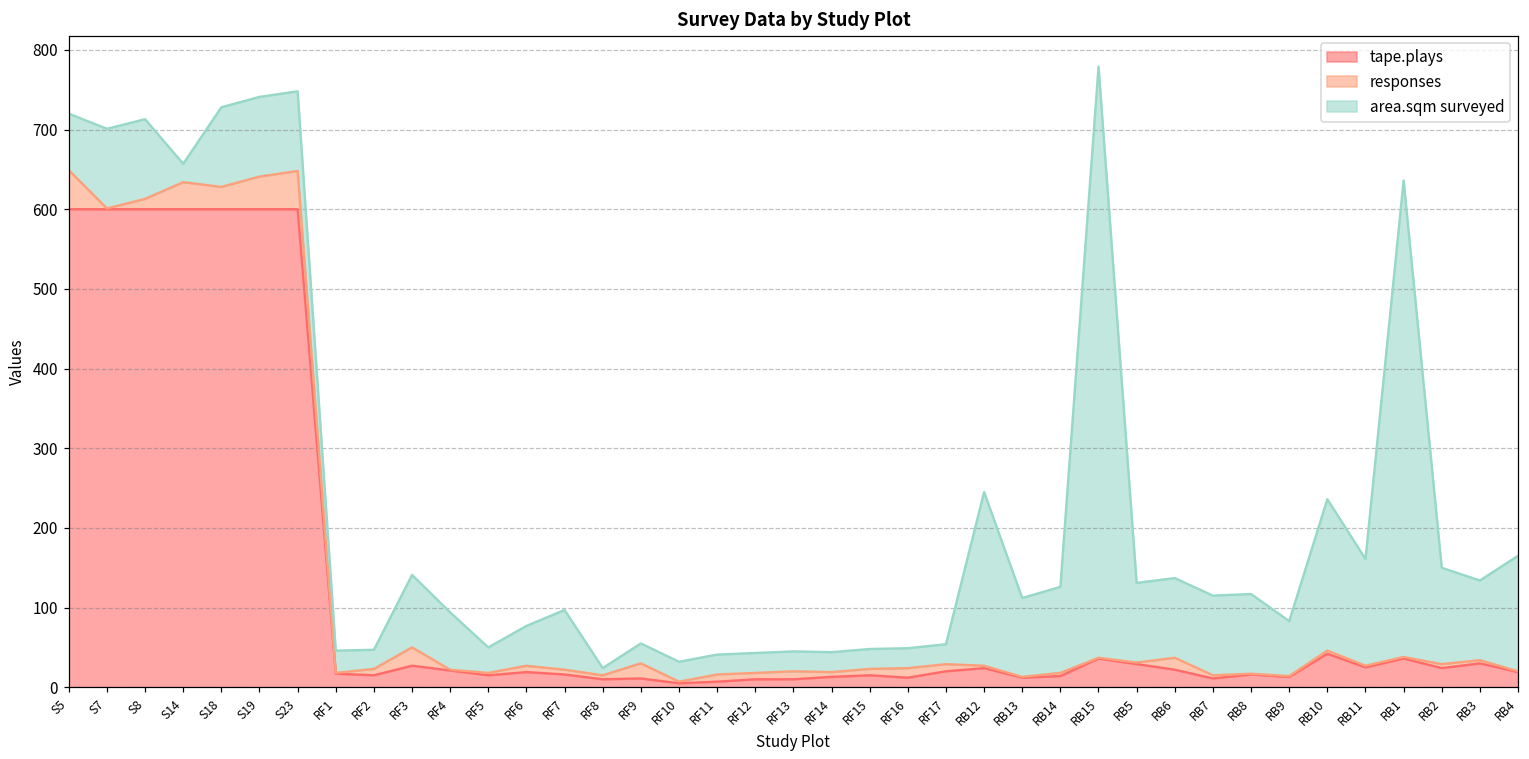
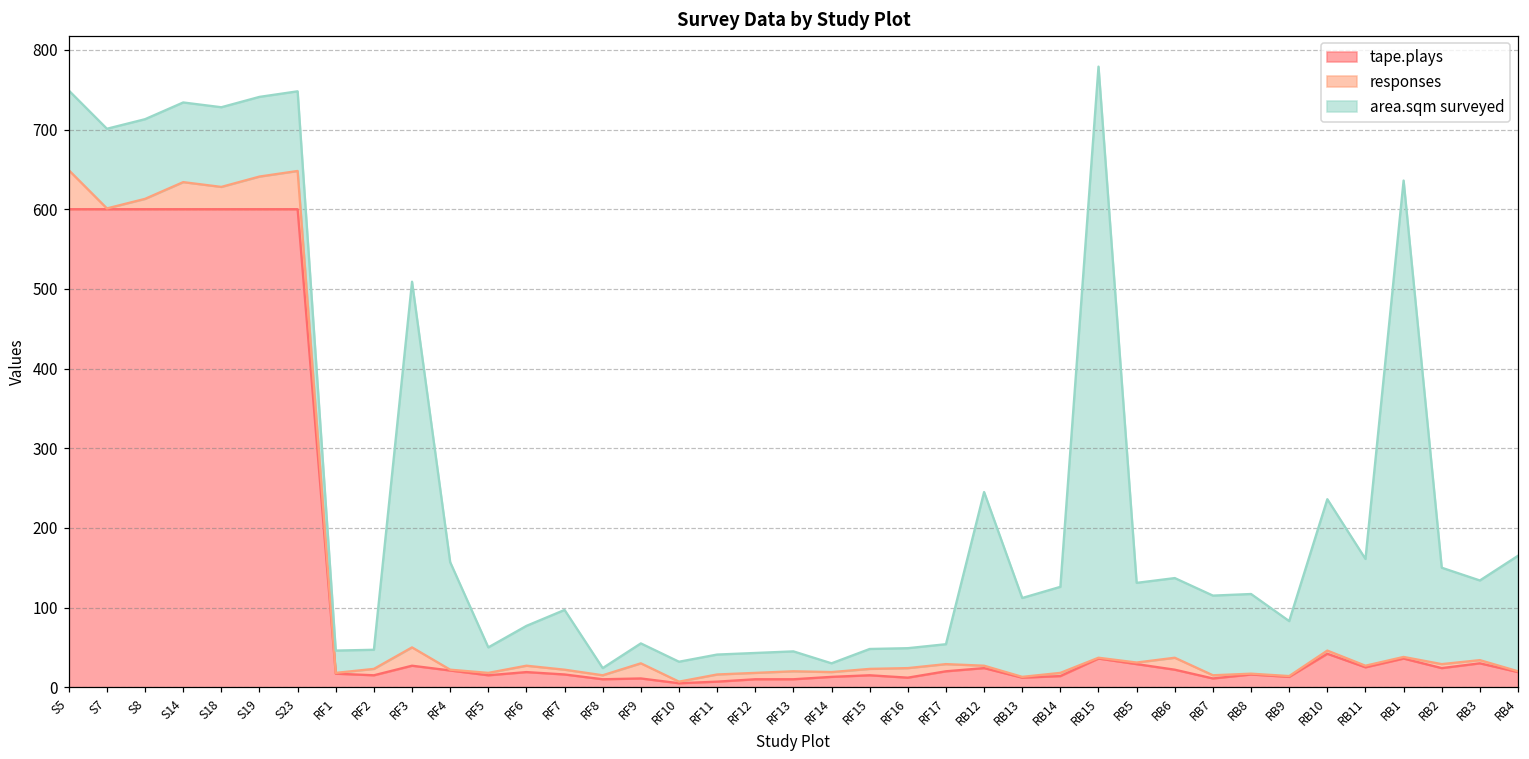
area.sqm surveyed, S5: 70 -> 100
area.sqm surveyed, S14: 20 -> 100
area.sqm surveyed, RF3: 90 -> 460
area.sqm surveyed, RF4: 70 -> 140
area.sqm surveyed, RF14: 30 -> 10
